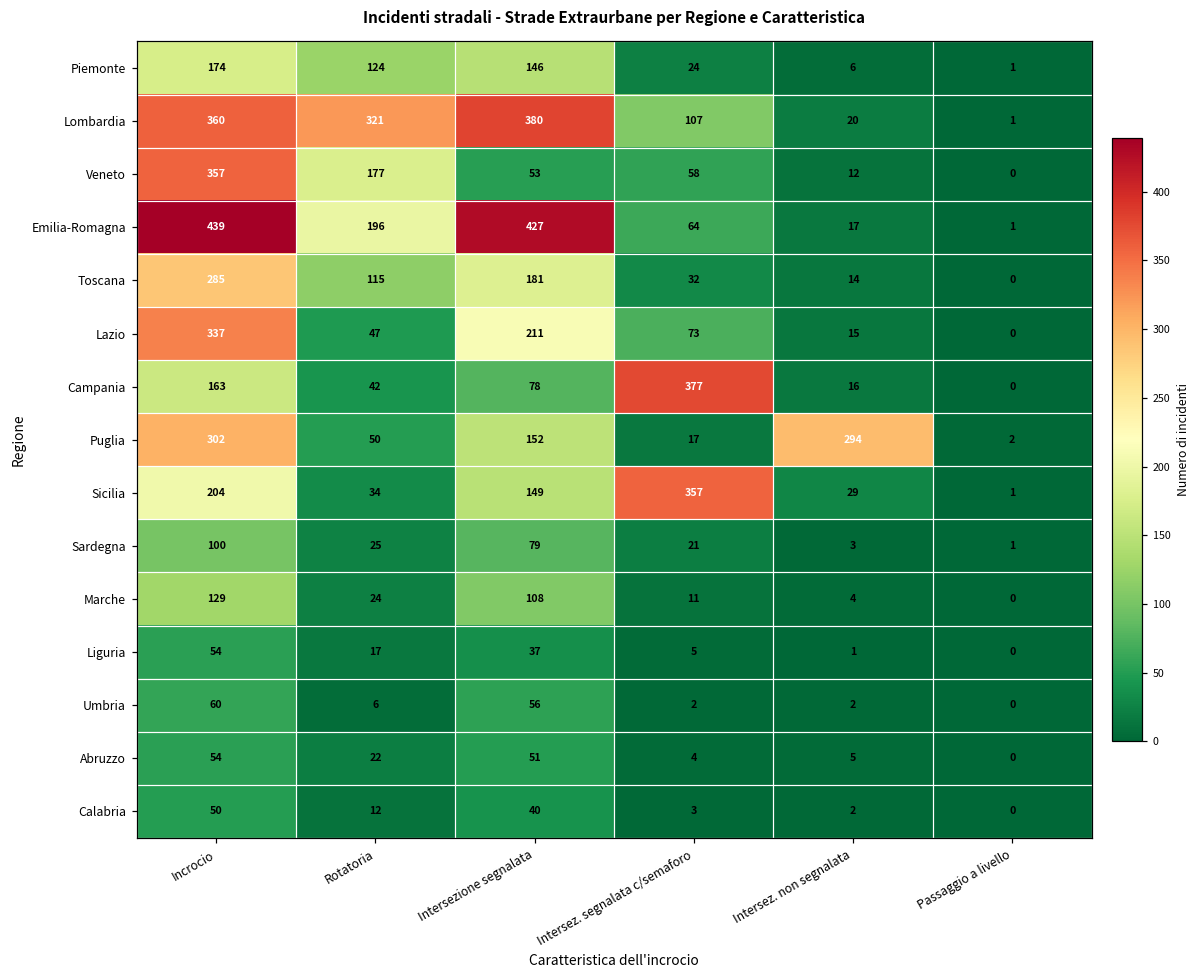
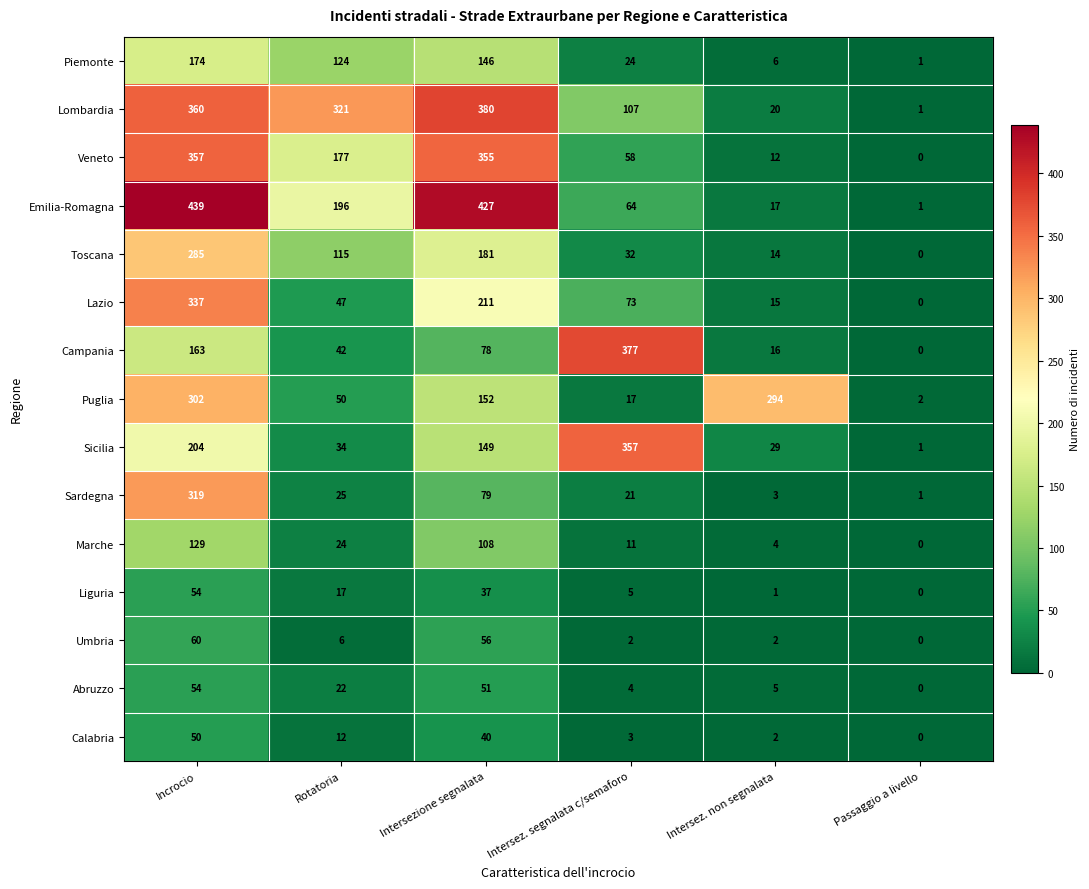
Veneto, Intersezione segnalata: 53 -> 355
Sardegna, Incrocio: 100 -> 319
